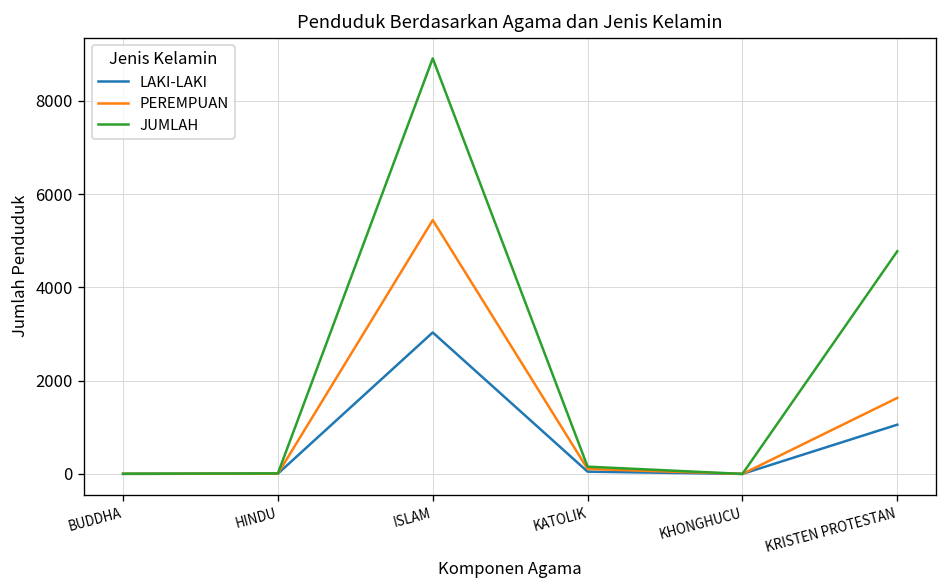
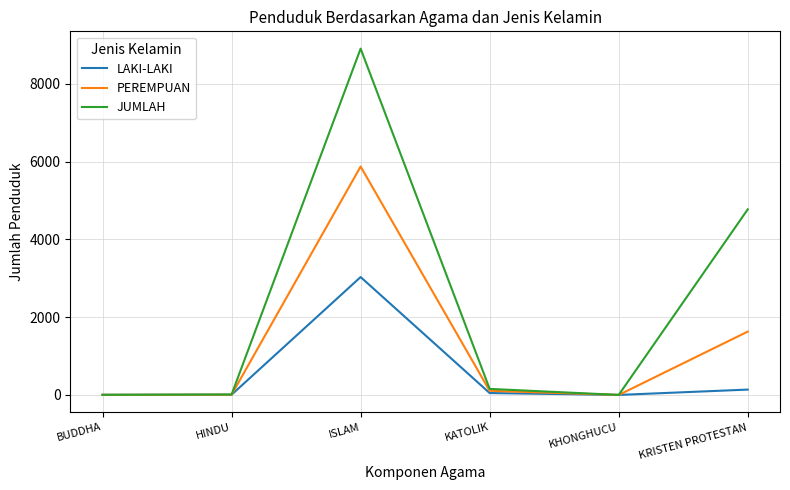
PEREMPUAN, ISLAM: 5400 -> 5900
LAKI-LAKI, KRISTEN PROTESTAN: 1100 -> 100
